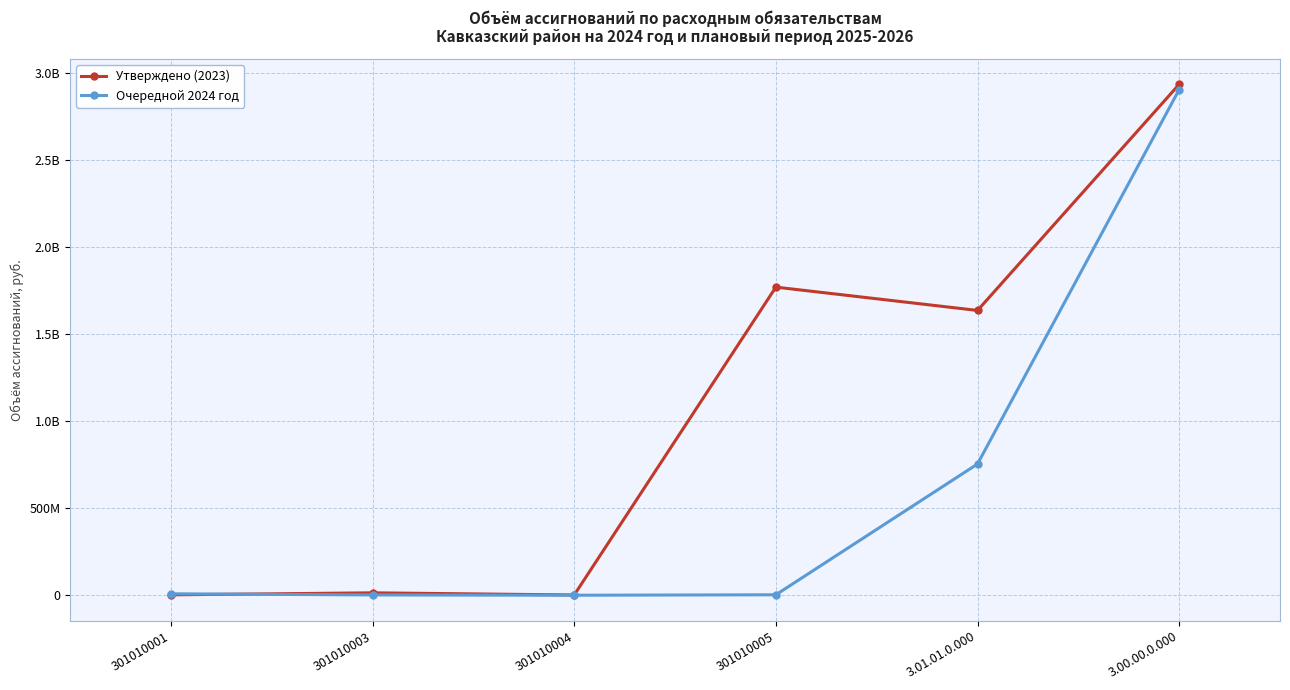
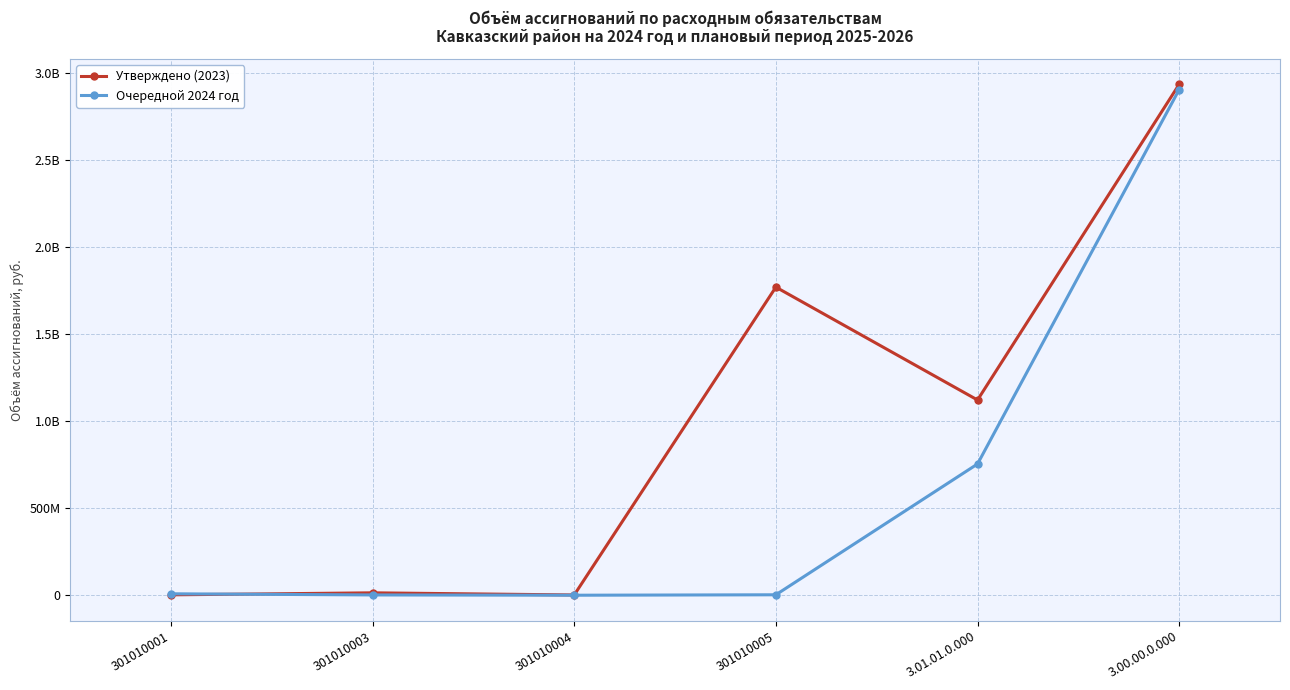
Утверждено (2023), 3.01.01.0.000: 1640000000 -> 1120000000
